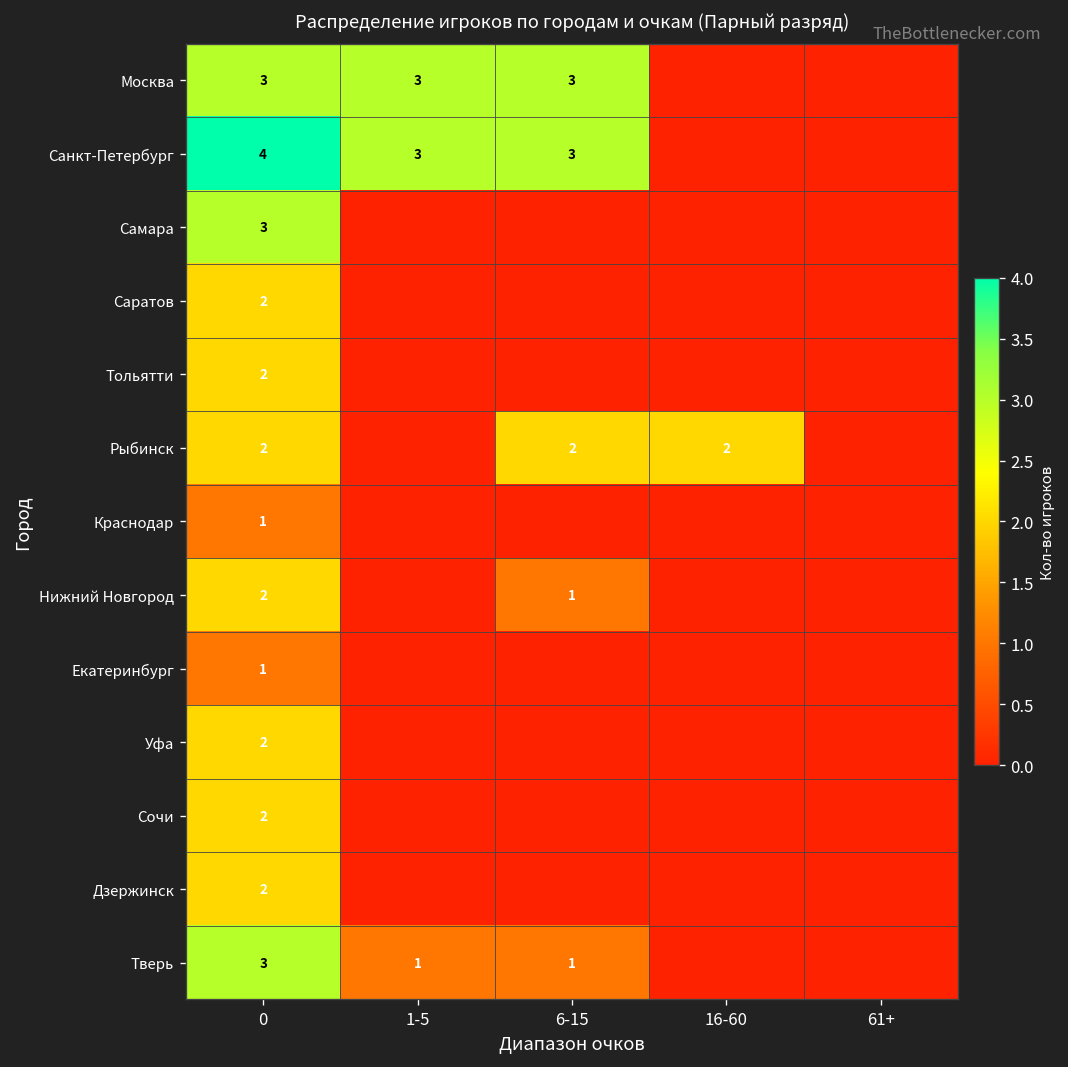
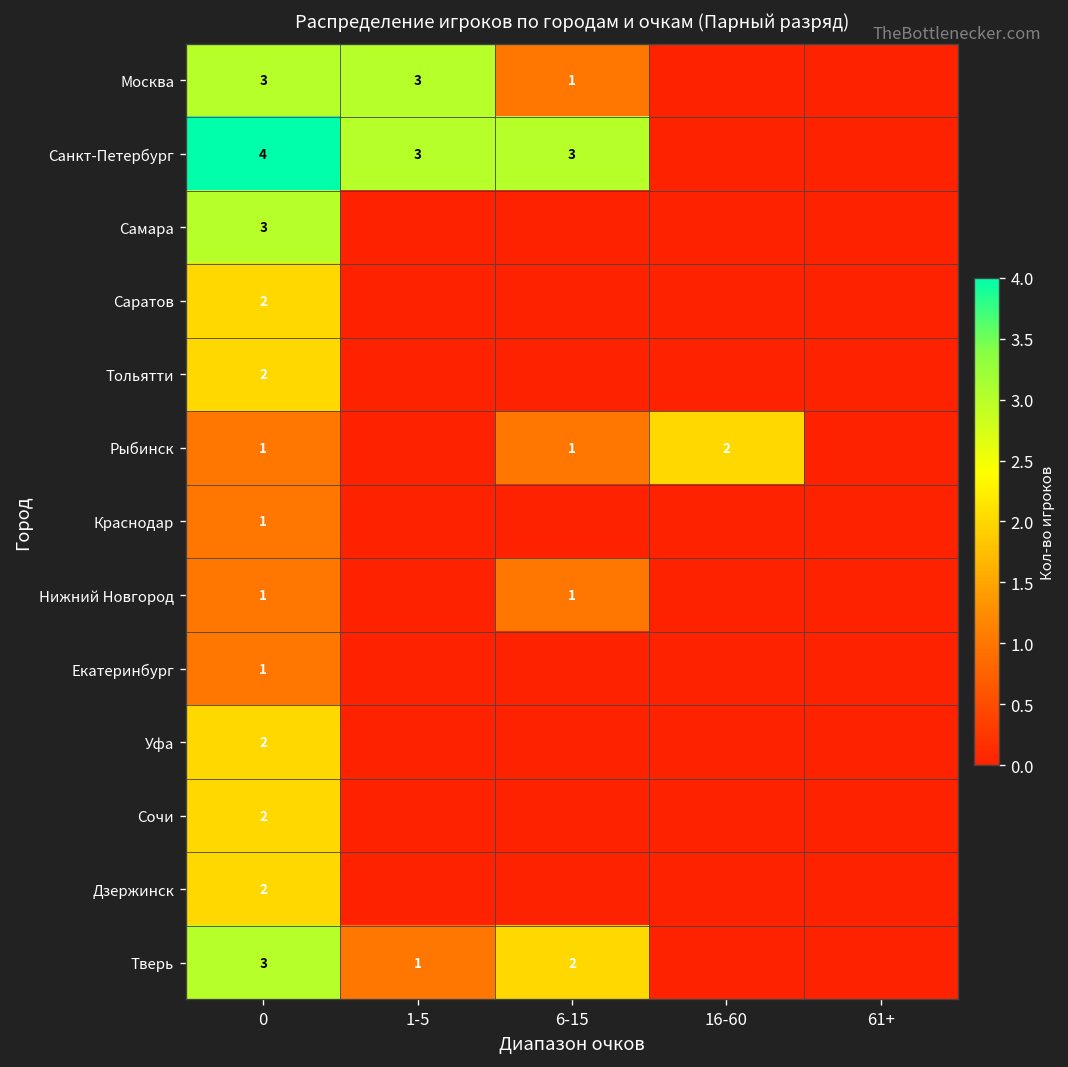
Москва, 6-15: 3 -> 1
Рыбинск, 0: 2 -> 1
Рыбинск, 6-15: 2 -> 1
Нижний Новгород, 0: 2 -> 1
Тверь, 6-15: 1 -> 2
